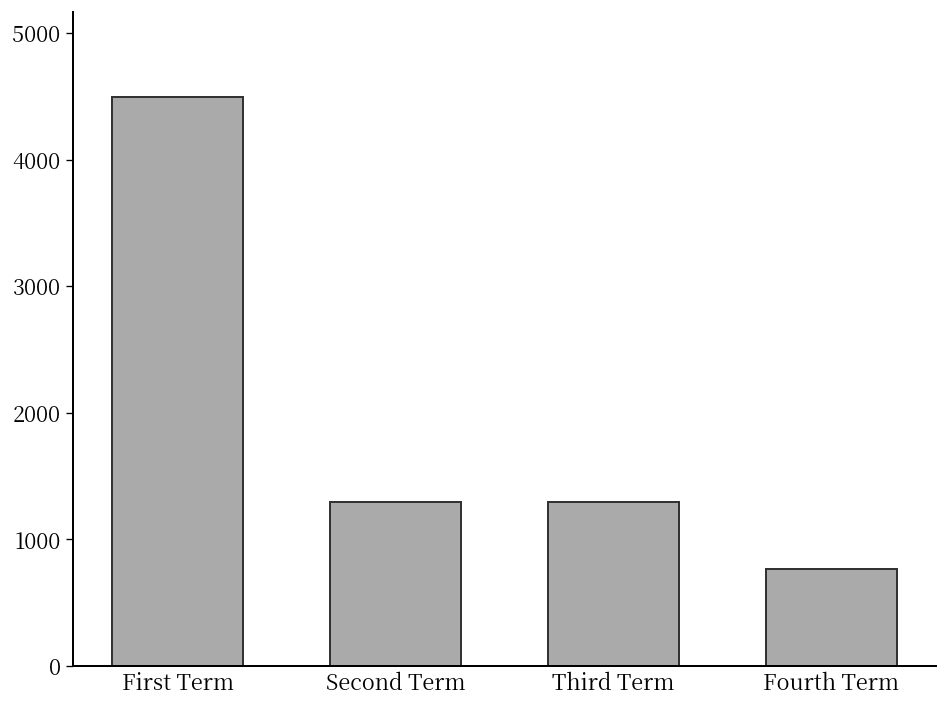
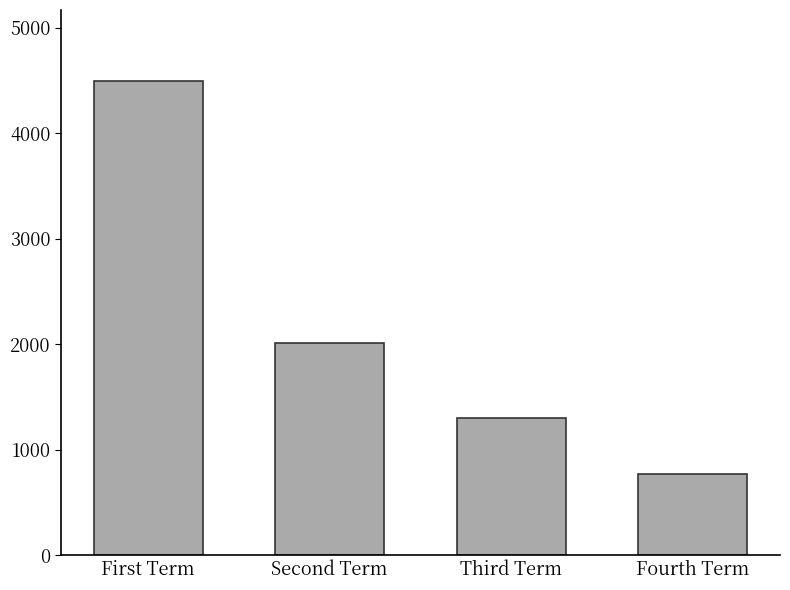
Second Term: 1300 -> 2010
